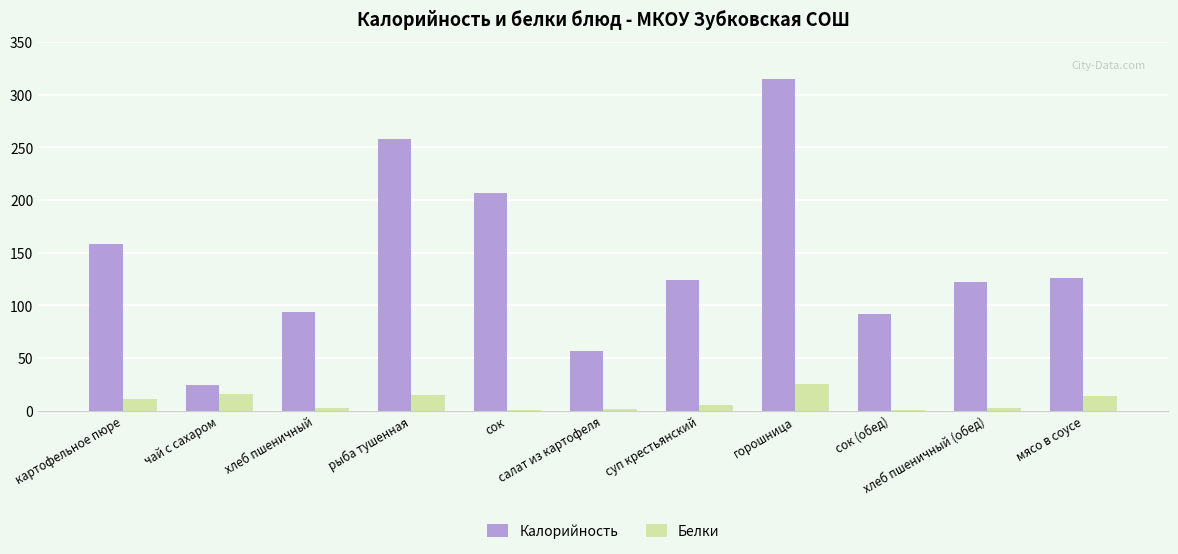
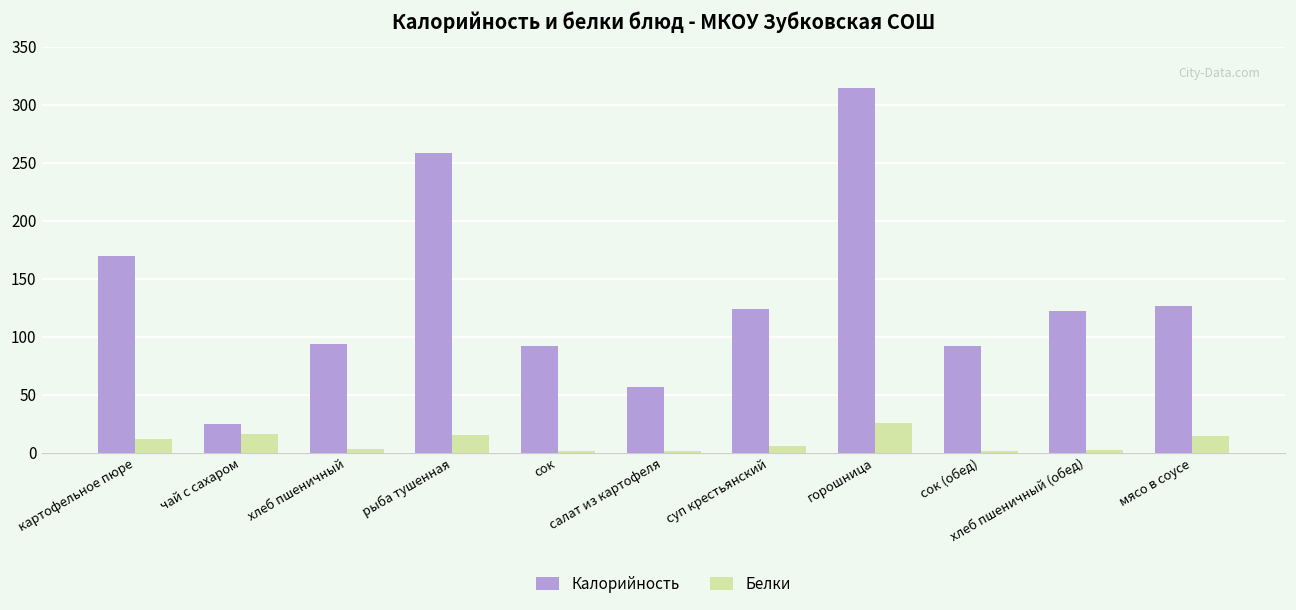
Калорийность, картофельное пюре: 158 -> 169
Калорийность, сок: 207 -> 92
